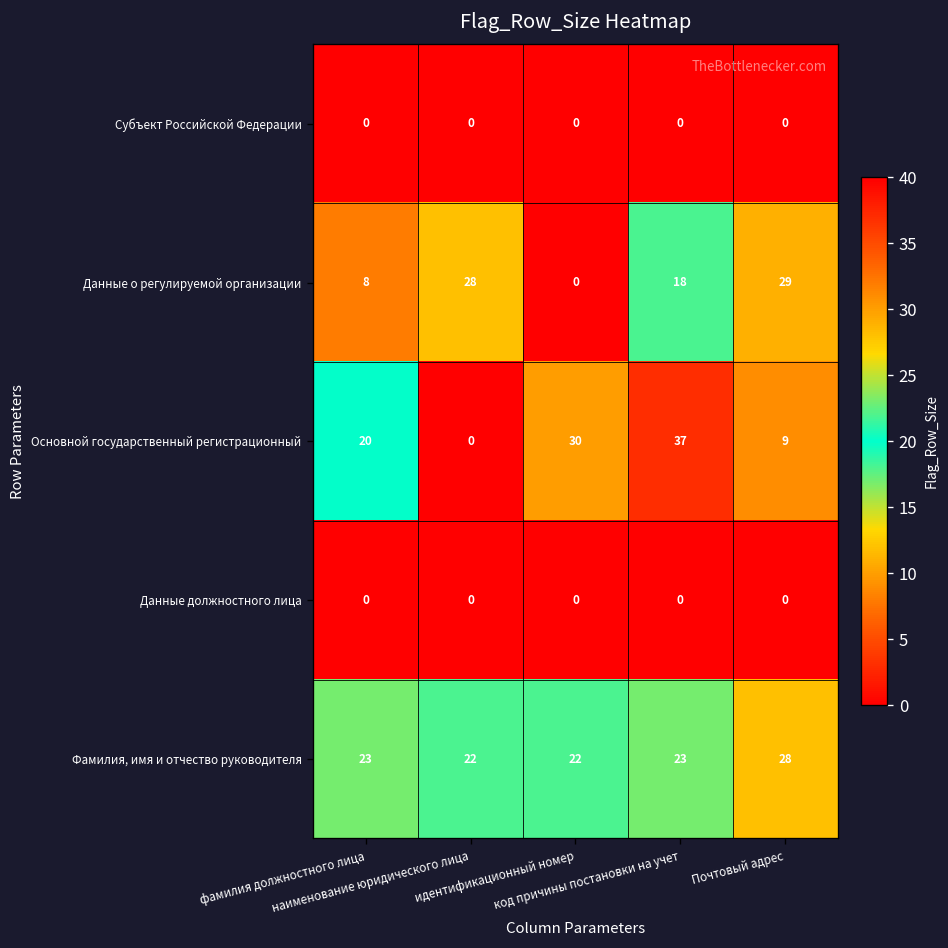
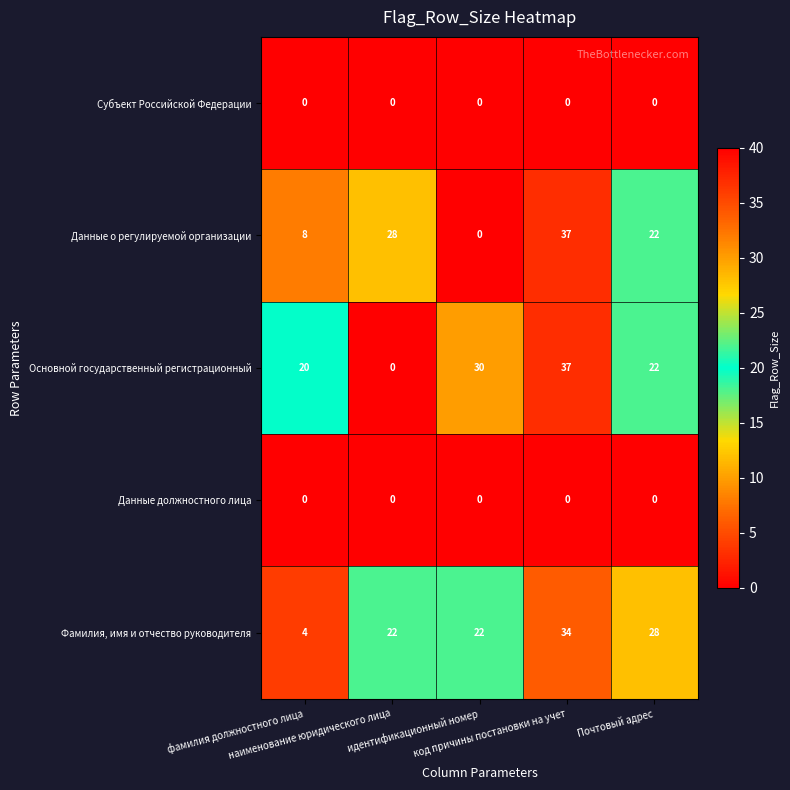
Данные о регулируемой организации, код причины постановки на учет: 18 -> 37
Данные о регулируемой организации, Почтовый адрес: 29 -> 22
Основной государственный регистрационный, Почтовый адрес: 9 -> 22
Фамилия, имя и отчество руководителя, фамилия должностного лица: 23 -> 4
Фамилия, имя и отчество руководителя, код причины постановки на учет: 23 -> 34
